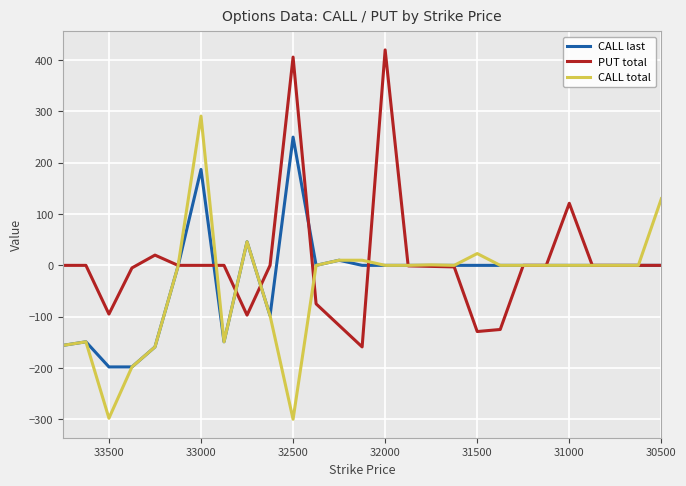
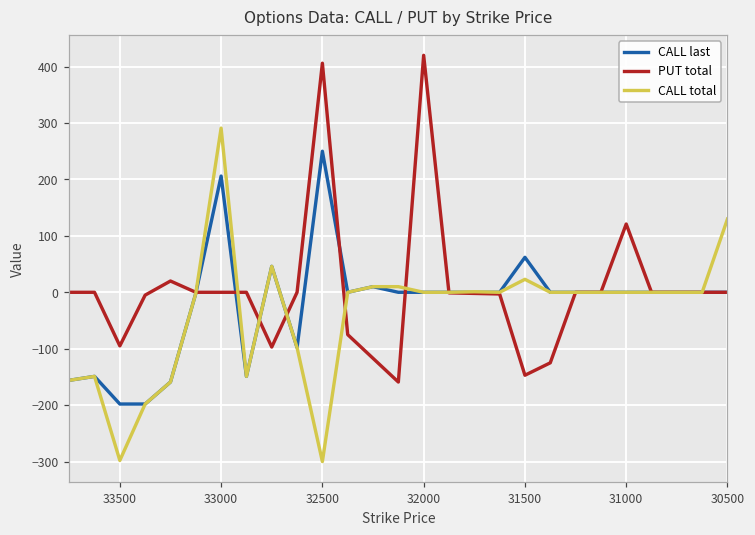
CALL last, 33000: 190 -> 210
CALL last, 31500: 0 -> 60
PUT total, 31500: -130 -> -150
